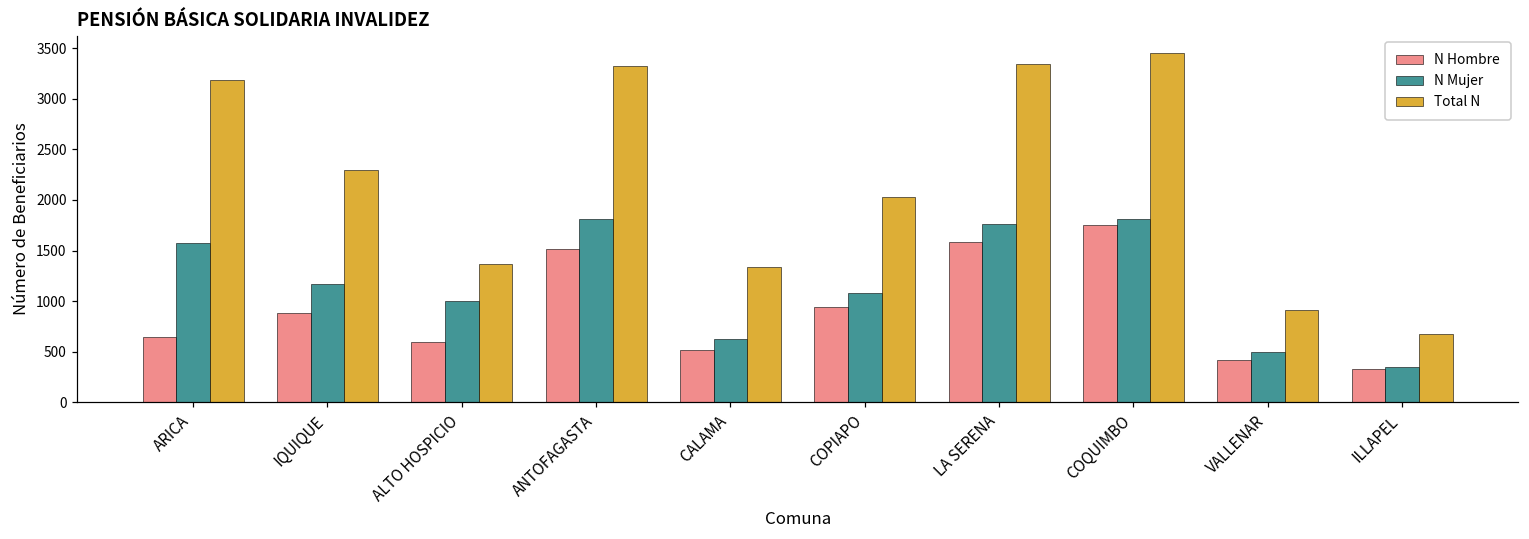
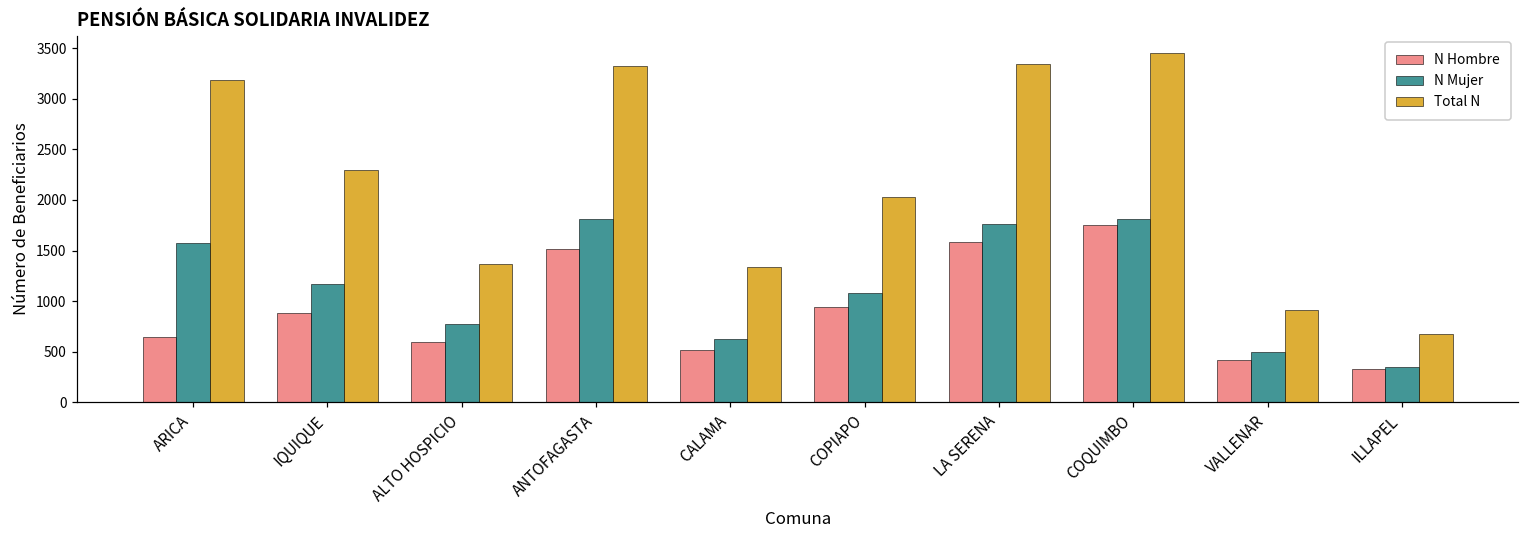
N Mujer, ALTO HOSPICIO: 1000 -> 800
